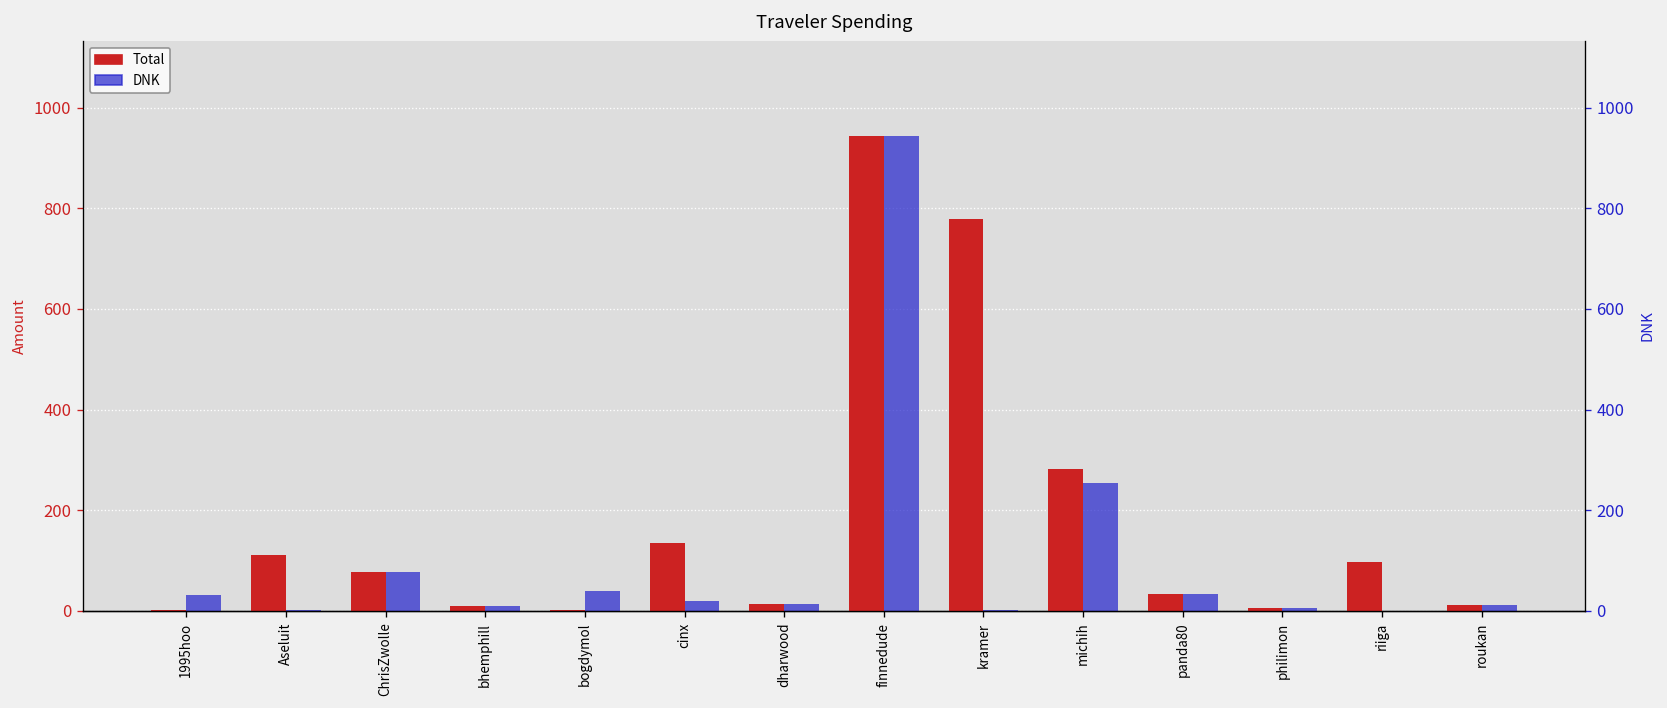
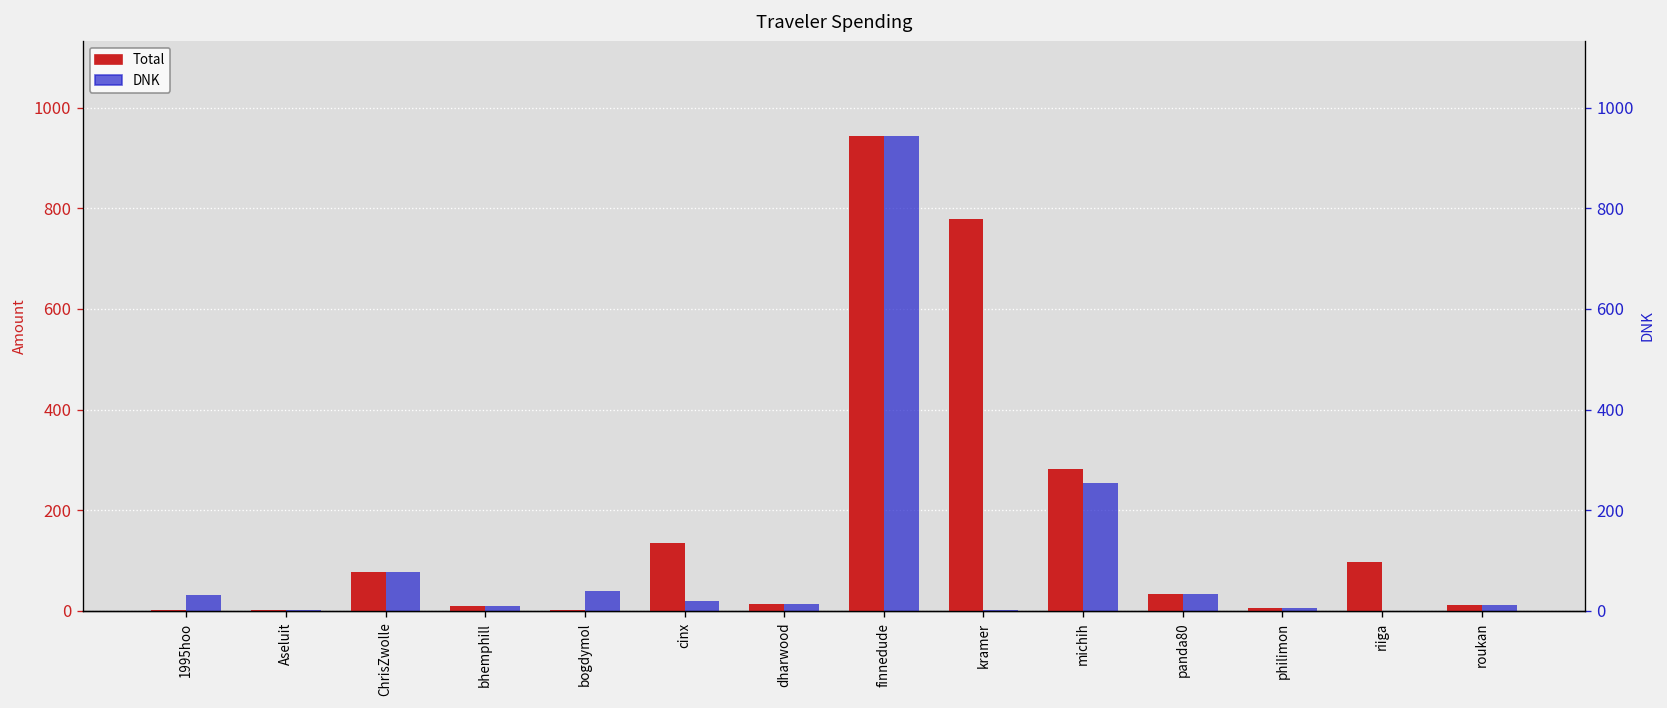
Total, Aseluit: 110 -> 0
